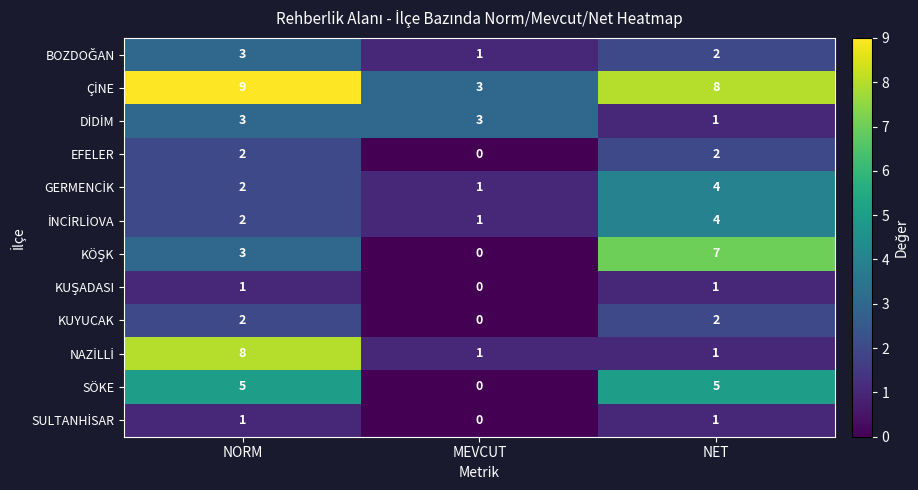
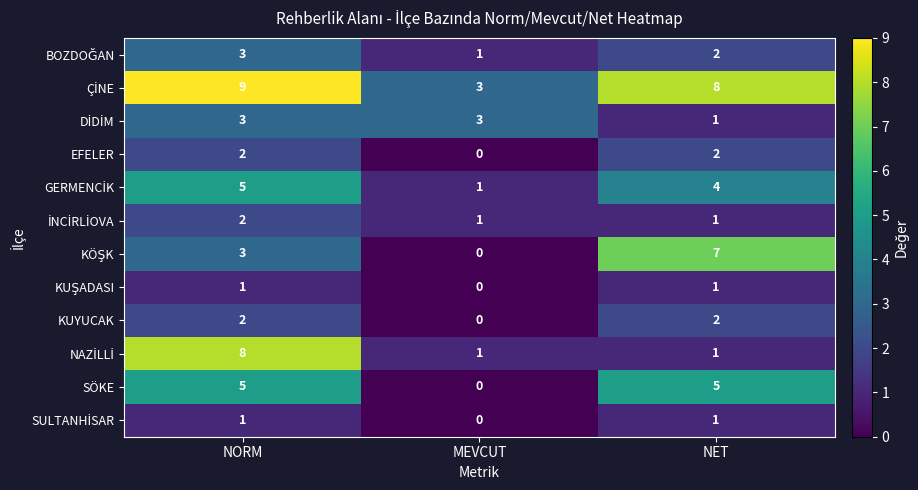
GERMENCİK, NORM: 2 -> 5
İNCİRLİOVA, NET: 4 -> 1
